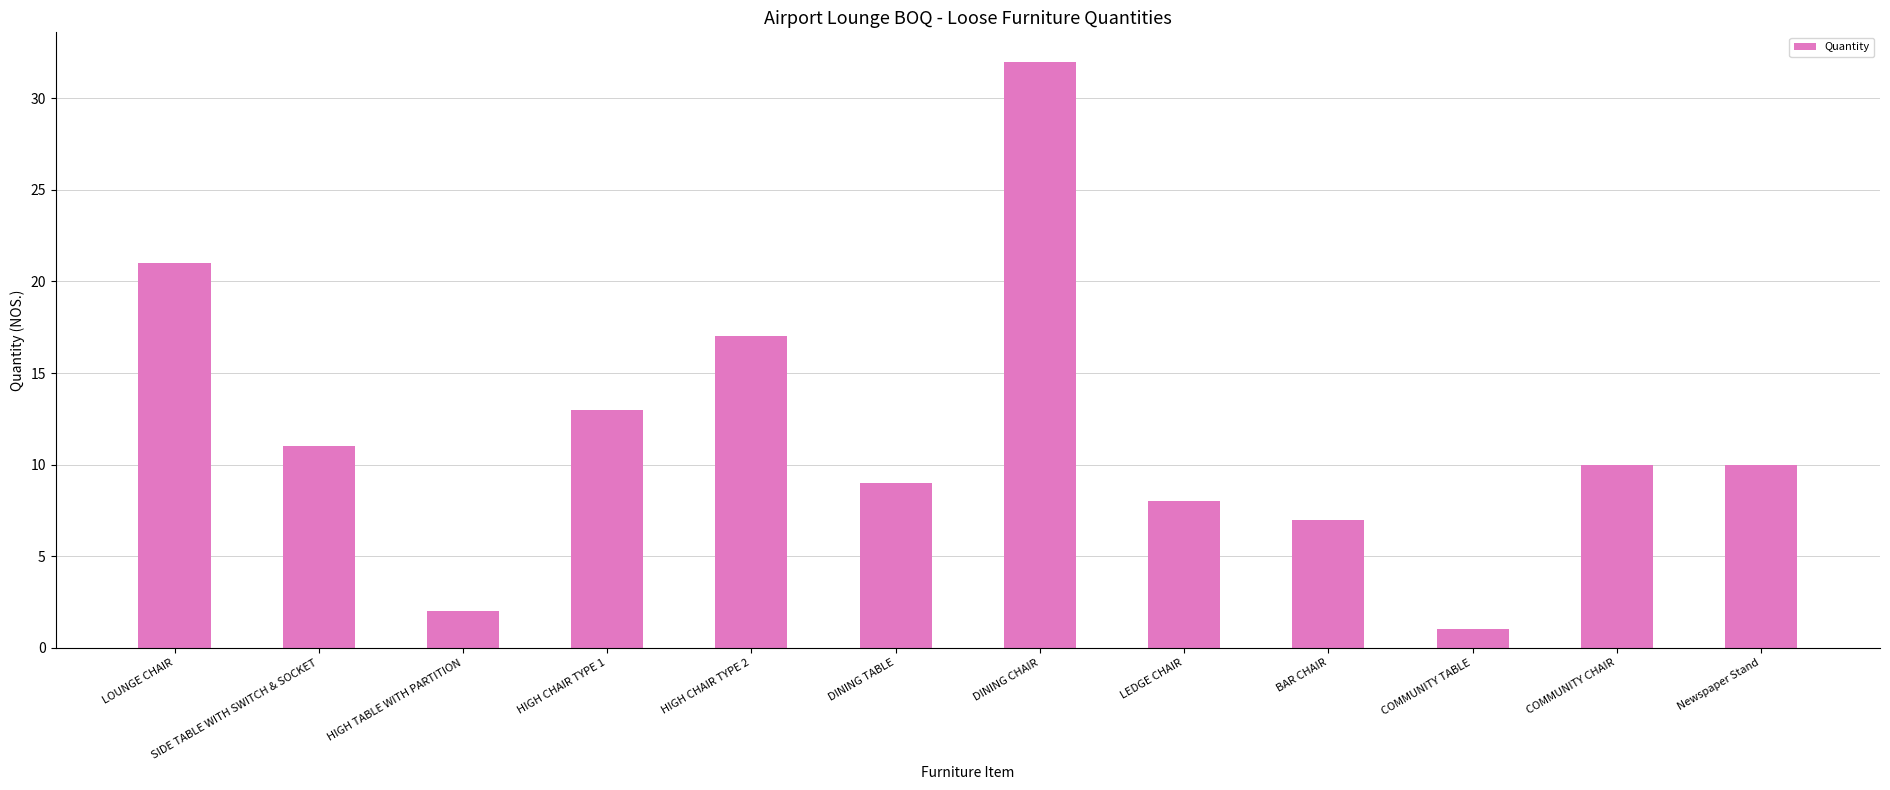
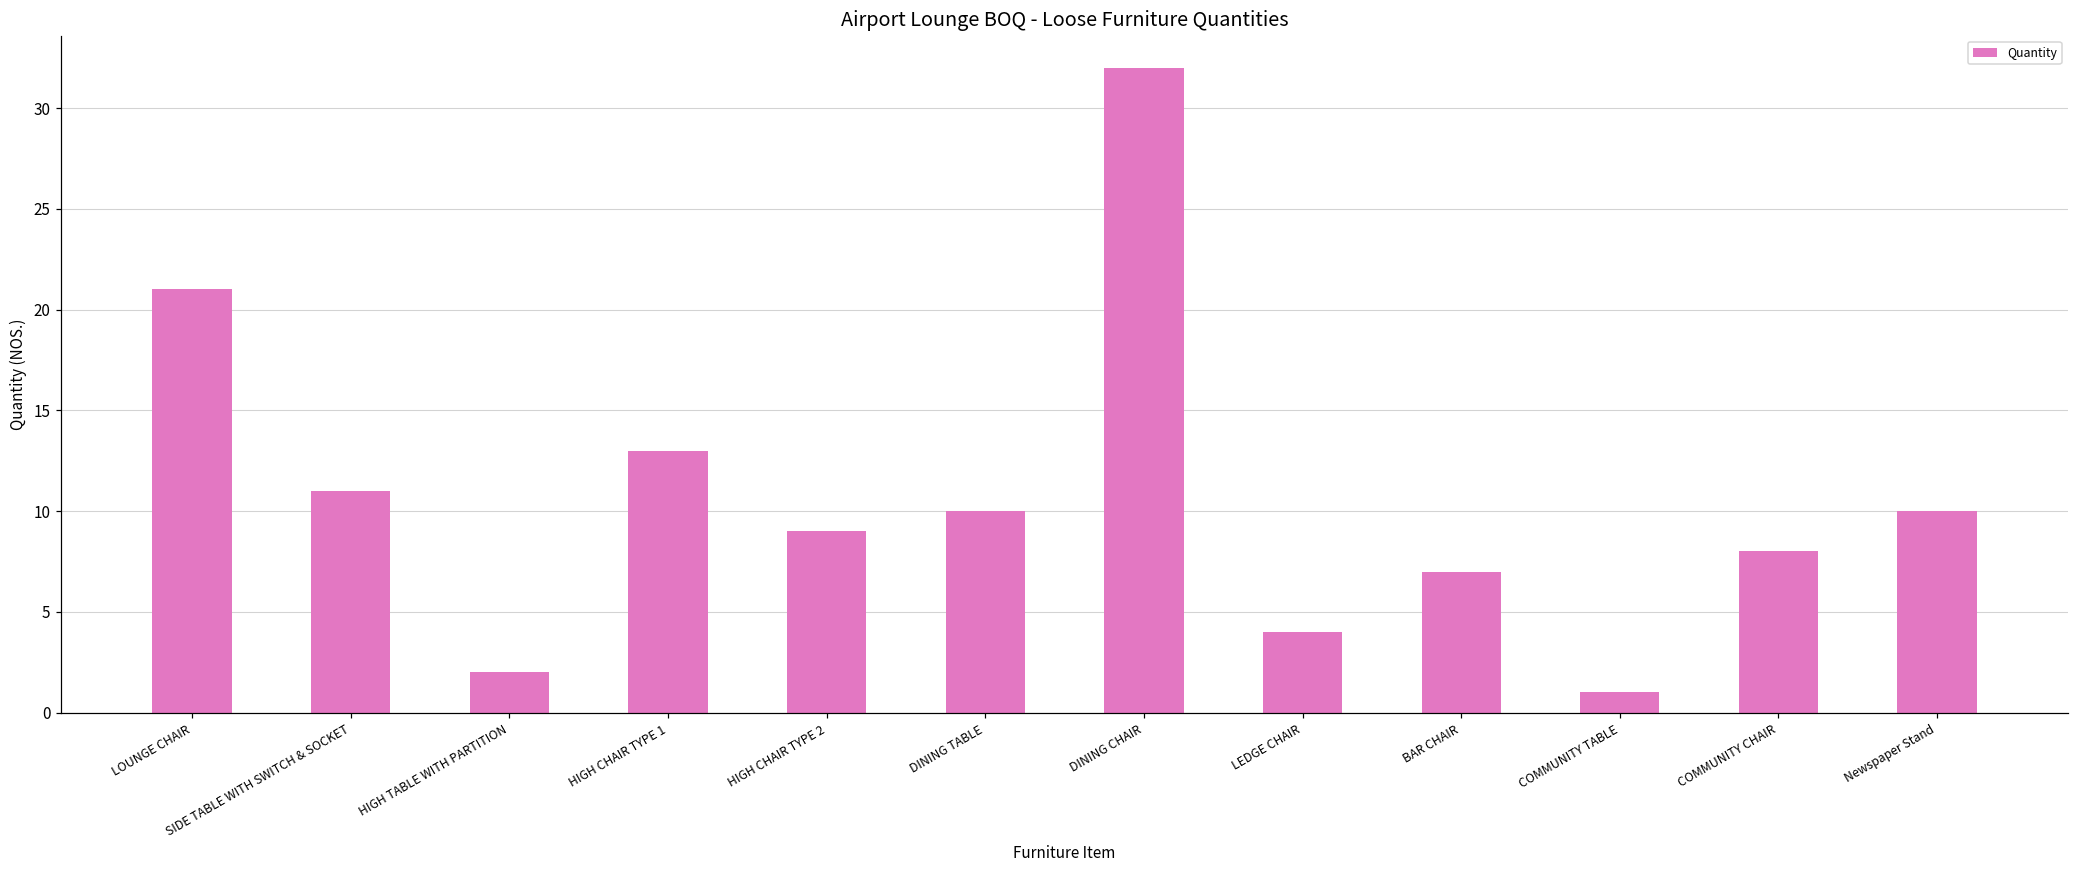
HIGH CHAIR TYPE 2: 17 -> 9
DINING TABLE: 9 -> 10
LEDGE CHAIR: 8 -> 4
COMMUNITY CHAIR: 10 -> 8
